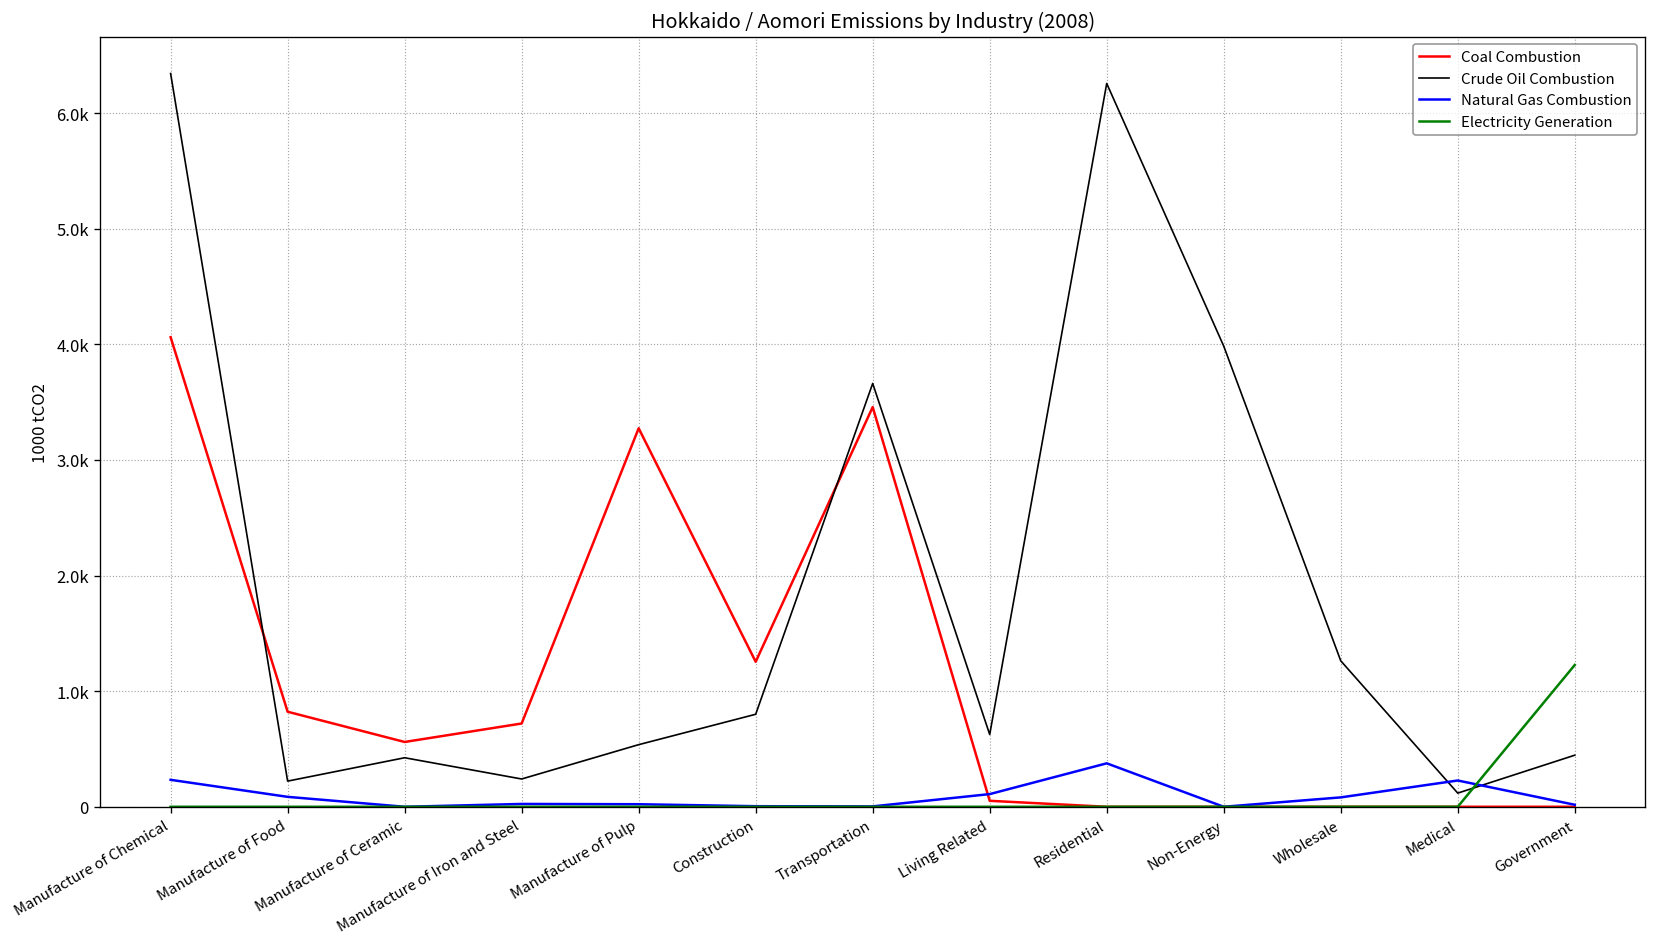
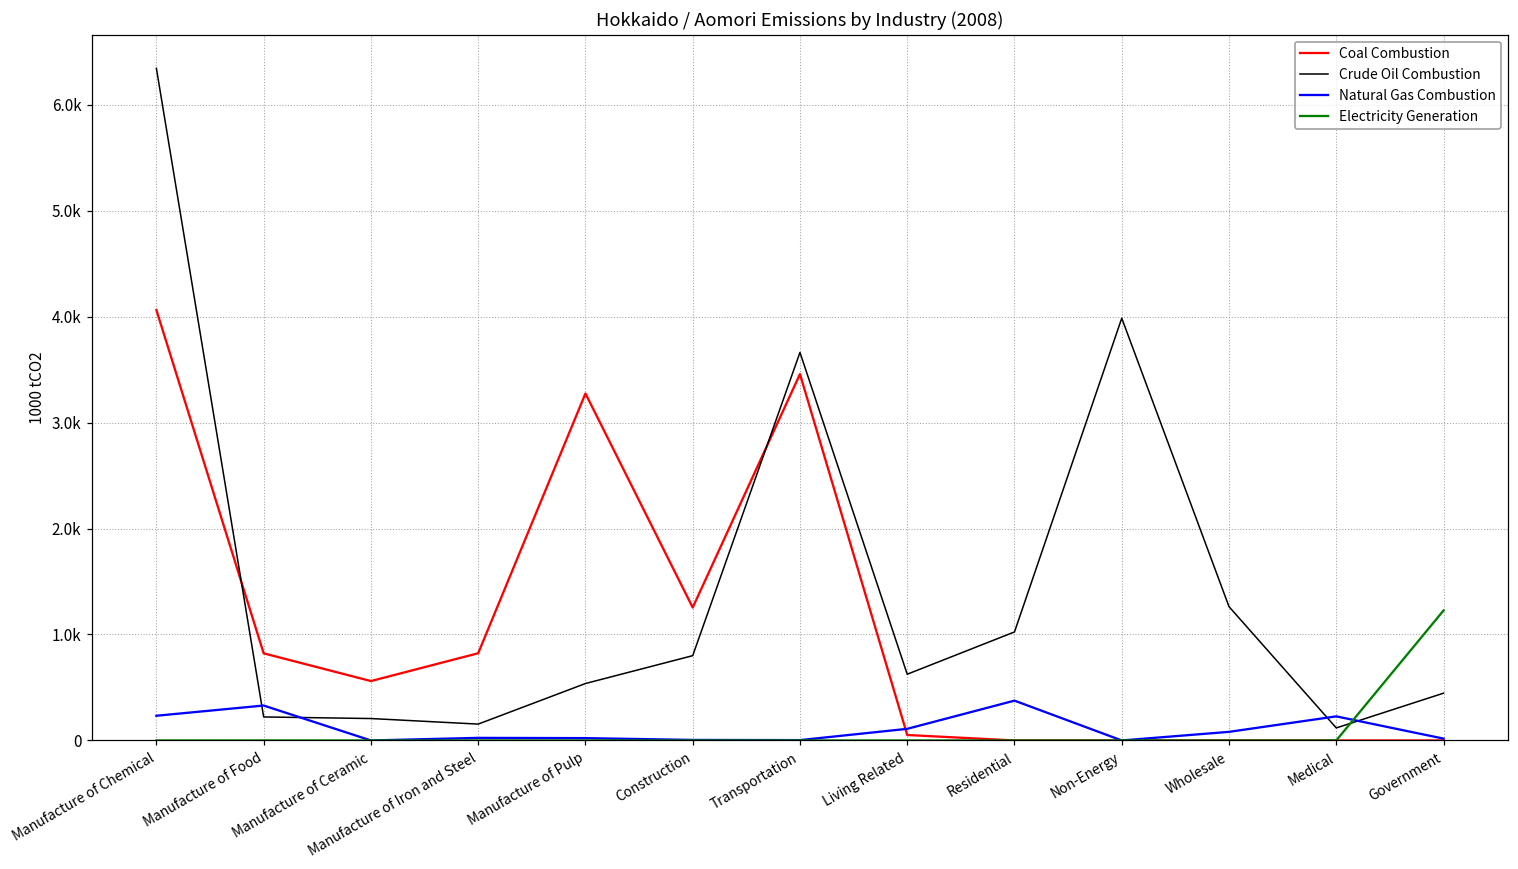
Natural Gas Combustion, Manufacture of Food: 100 -> 300
Crude Oil Combustion, Manufacture of Ceramic: 400 -> 200
Coal Combustion, Manufacture of Iron and Steel: 700 -> 800
Crude Oil Combustion, Manufacture of Iron and Steel: 240 -> 150
Crude Oil Combustion, Residential: 6300 -> 1000
